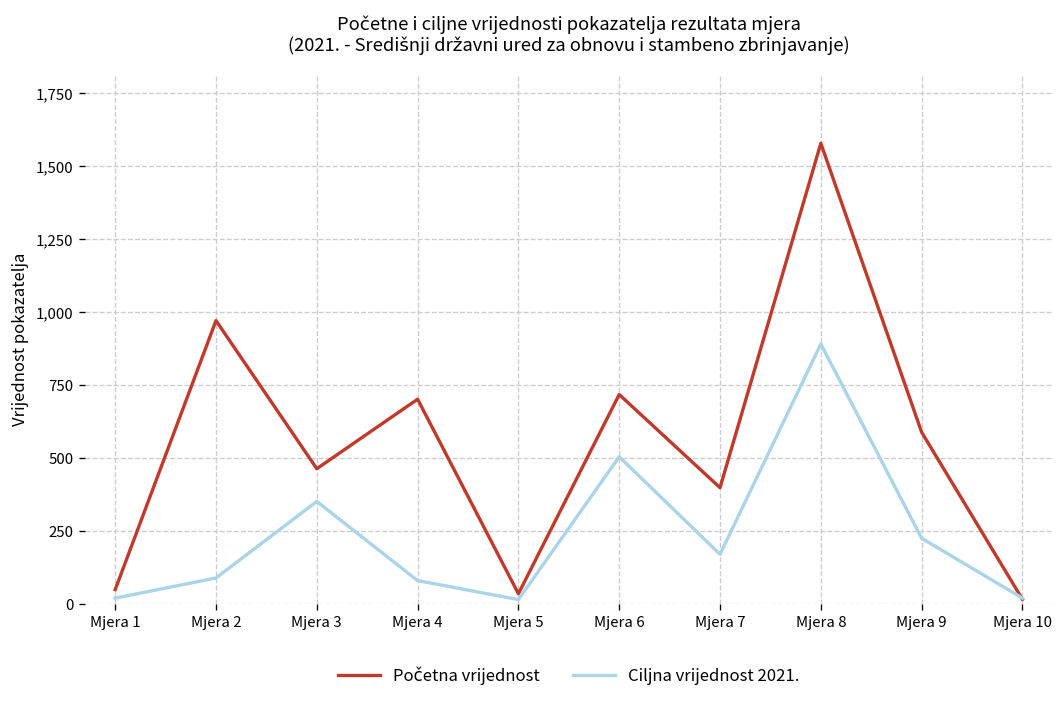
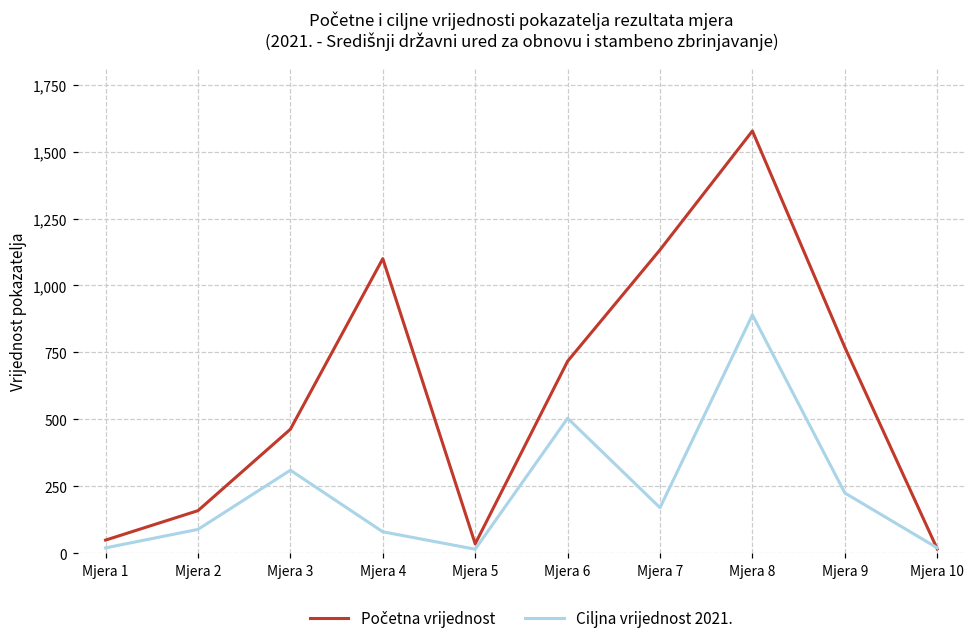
Početna vrijednost, Mjera 2: 970 -> 160
Ciljna vrijednost 2021., Mjera 3: 350 -> 310
Početna vrijednost, Mjera 4: 700 -> 1,100
Početna vrijednost, Mjera 7: 400 -> 1,130
Početna vrijednost, Mjera 9: 590 -> 770
